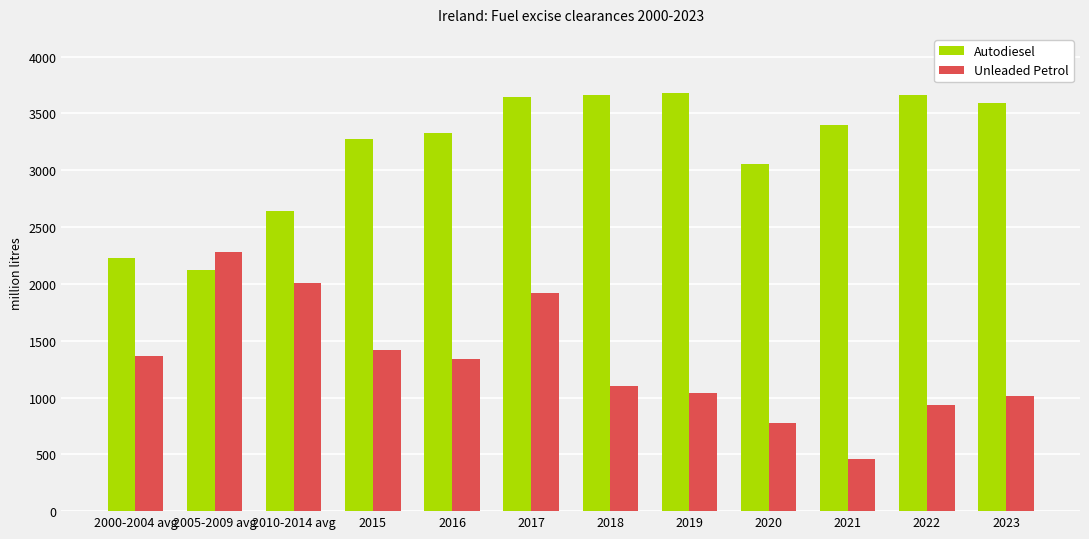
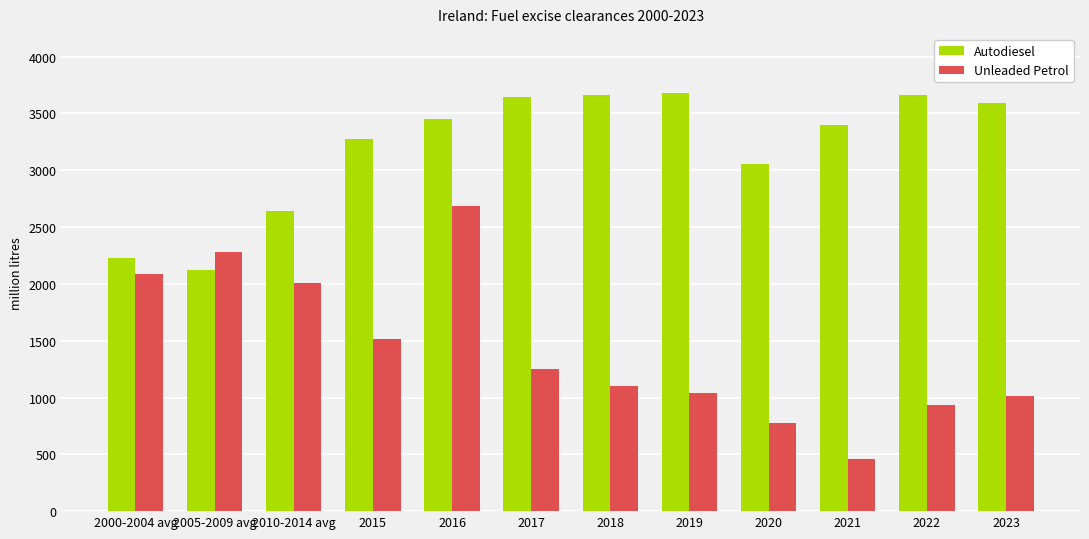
Unleaded Petrol, 2000-2004 avg: 1370 -> 2080
Unleaded Petrol, 2015: 1420 -> 1520
Autodiesel, 2016: 3330 -> 3450
Unleaded Petrol, 2016: 1340 -> 2680
Unleaded Petrol, 2017: 1920 -> 1250
